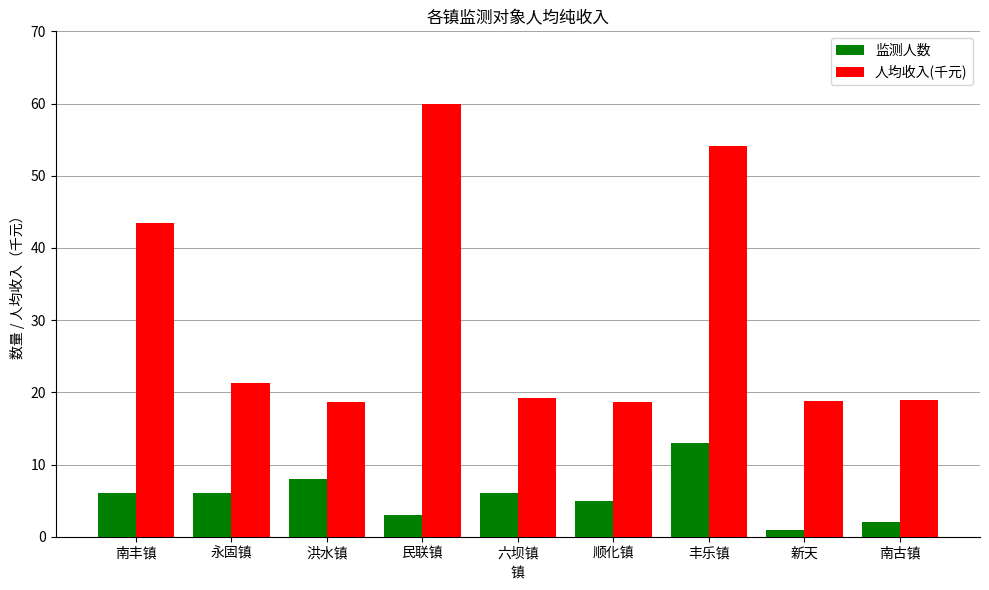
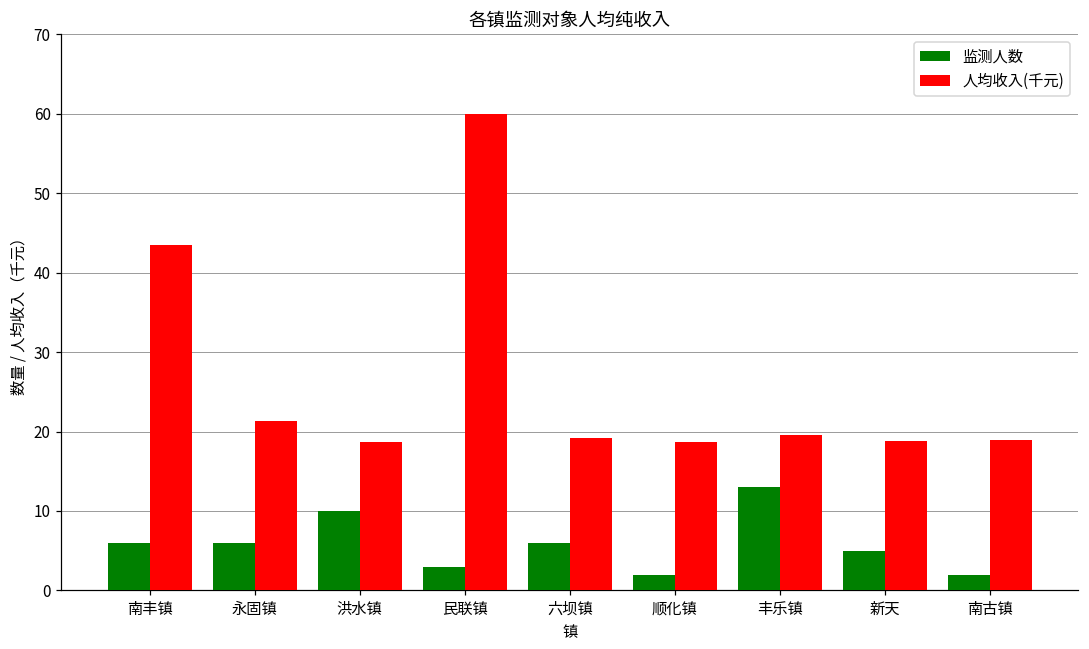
监测人数, 洪水镇: 8 -> 10
监测人数, 顺化镇: 5 -> 2
人均收入(千元), 丰乐镇: 54 -> 20
监测人数, 新天: 1 -> 5
